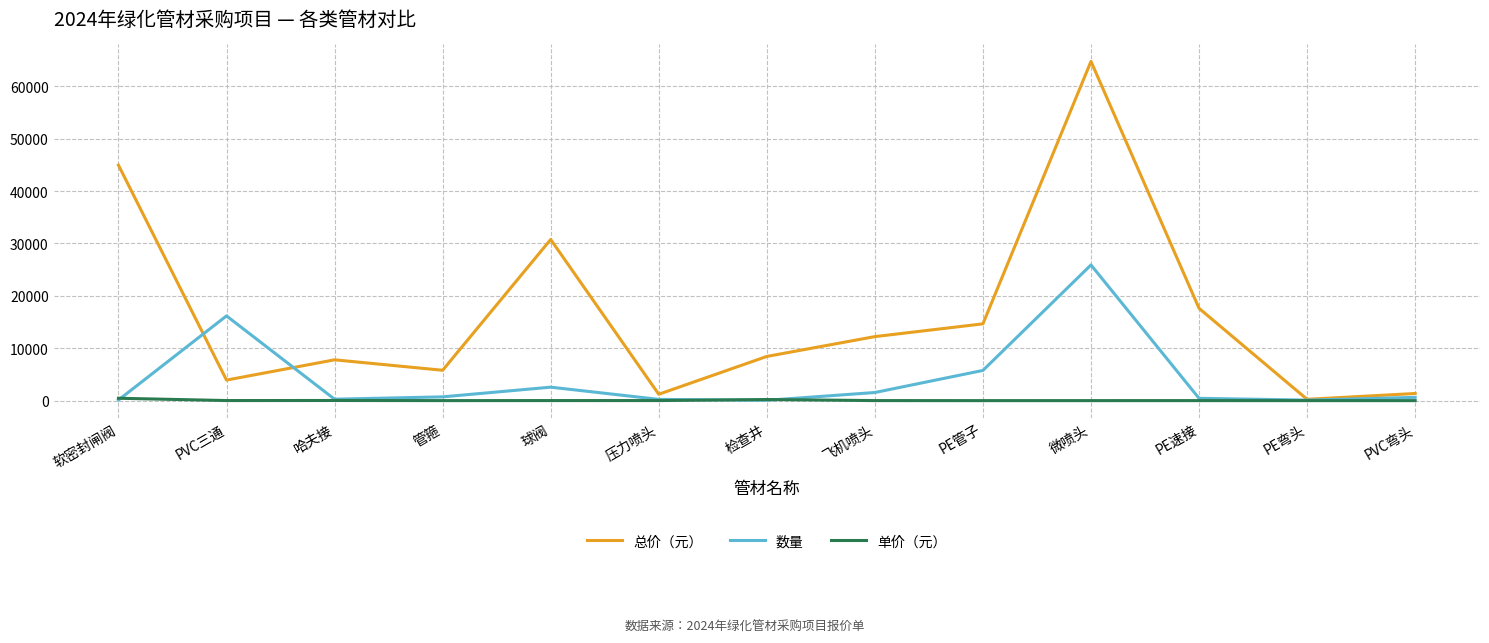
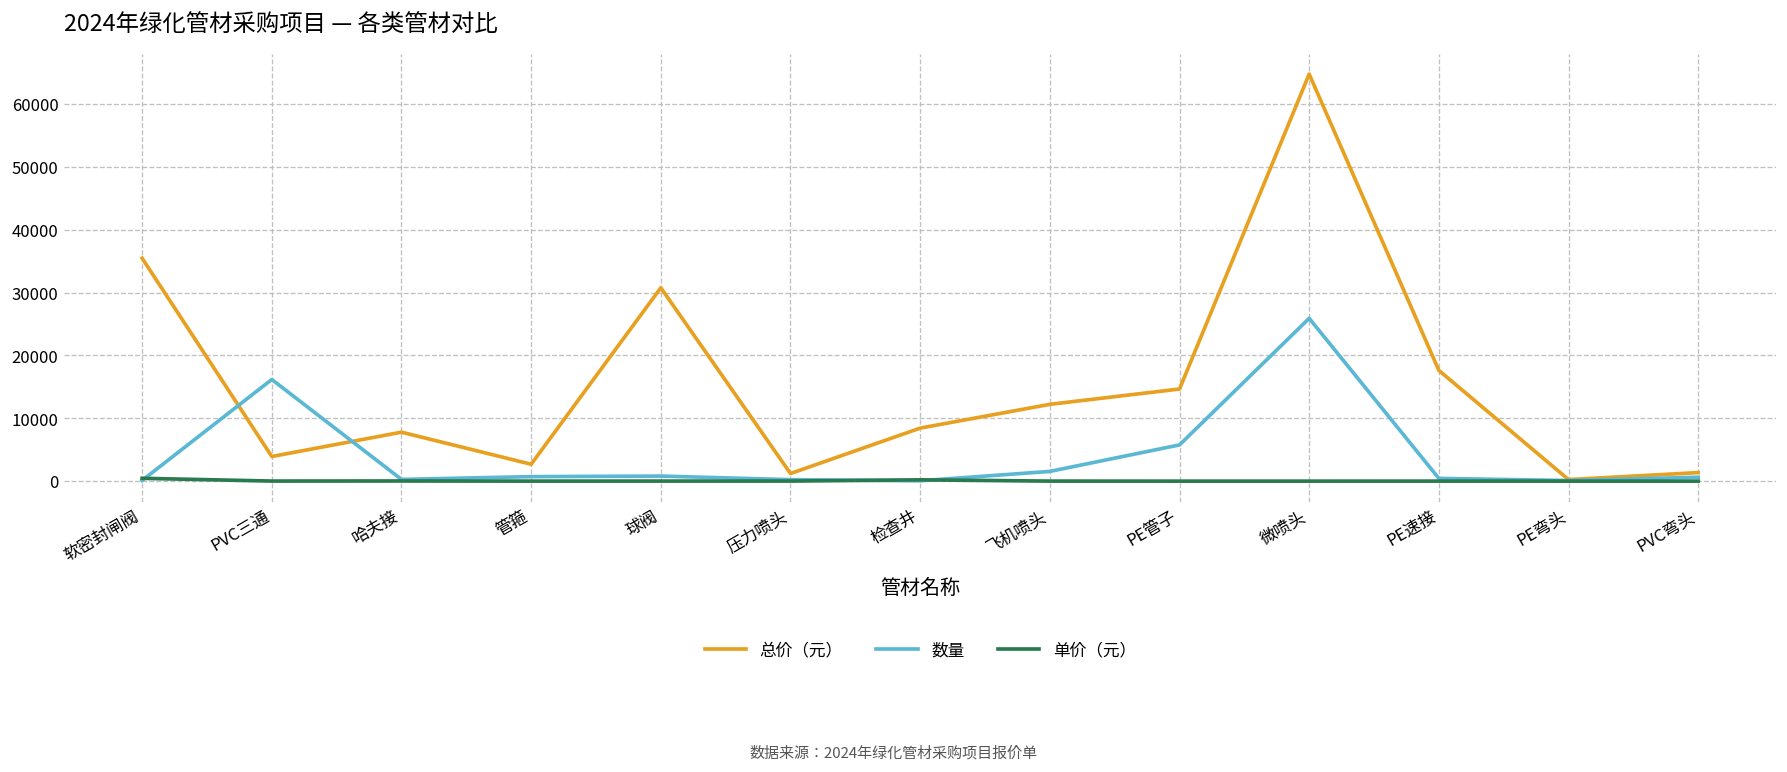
总价（元）, 软密封闸阀: 45000 -> 35000
总价（元）, 管箍: 6000 -> 3000
数量, 球阀: 3000 -> 1000
